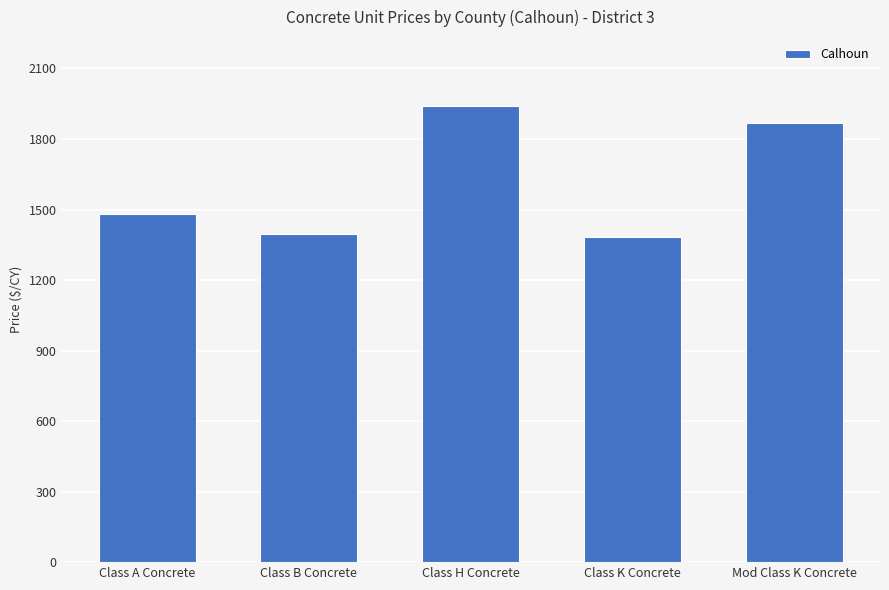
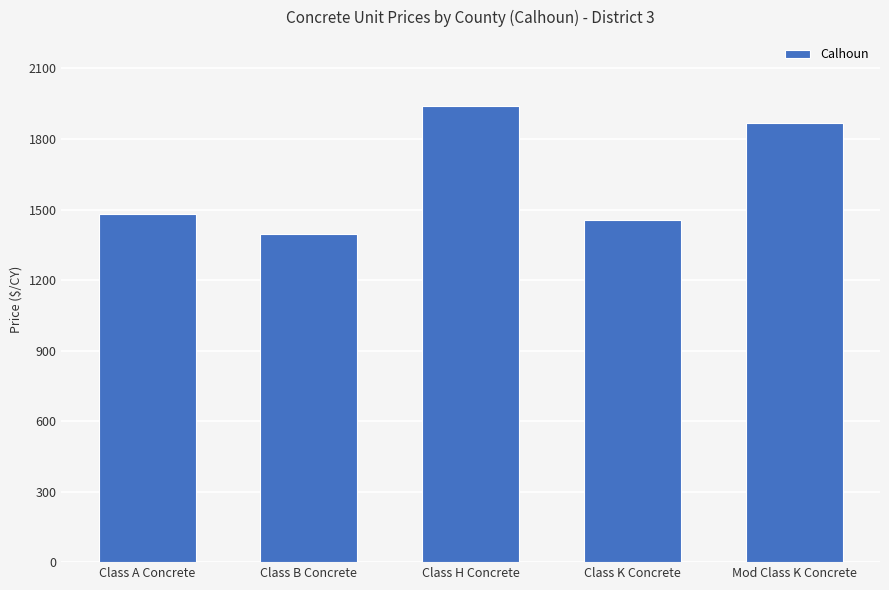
Class K Concrete: 1380 -> 1450
